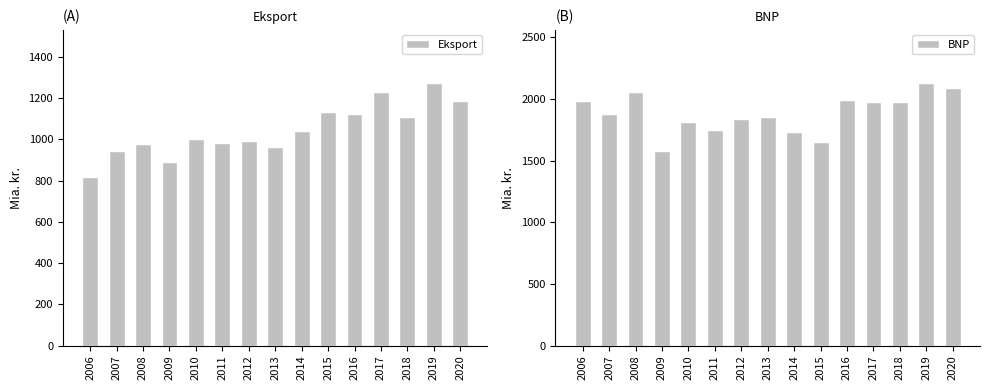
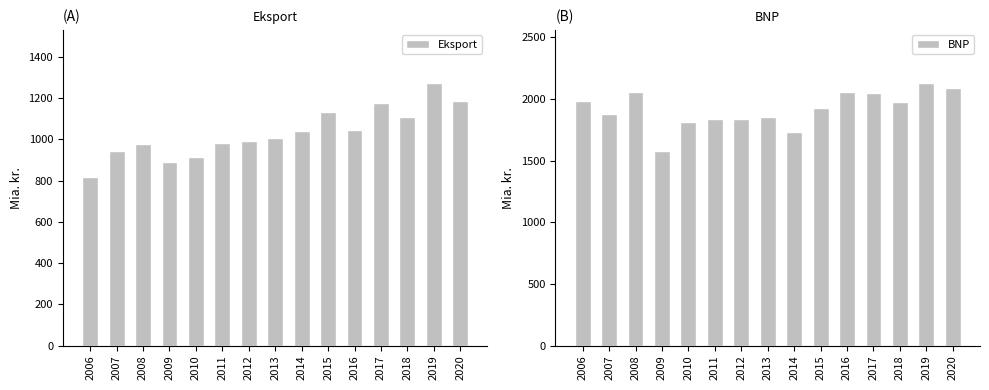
(A), 2010: 1000 -> 910
(A), 2013: 960 -> 1010
(A), 2016: 1120 -> 1050
(A), 2017: 1230 -> 1180
(B), 2011: 1750 -> 1840
(B), 2015: 1650 -> 1930
(B), 2016: 1990 -> 2060
(B), 2017: 1970 -> 2050
